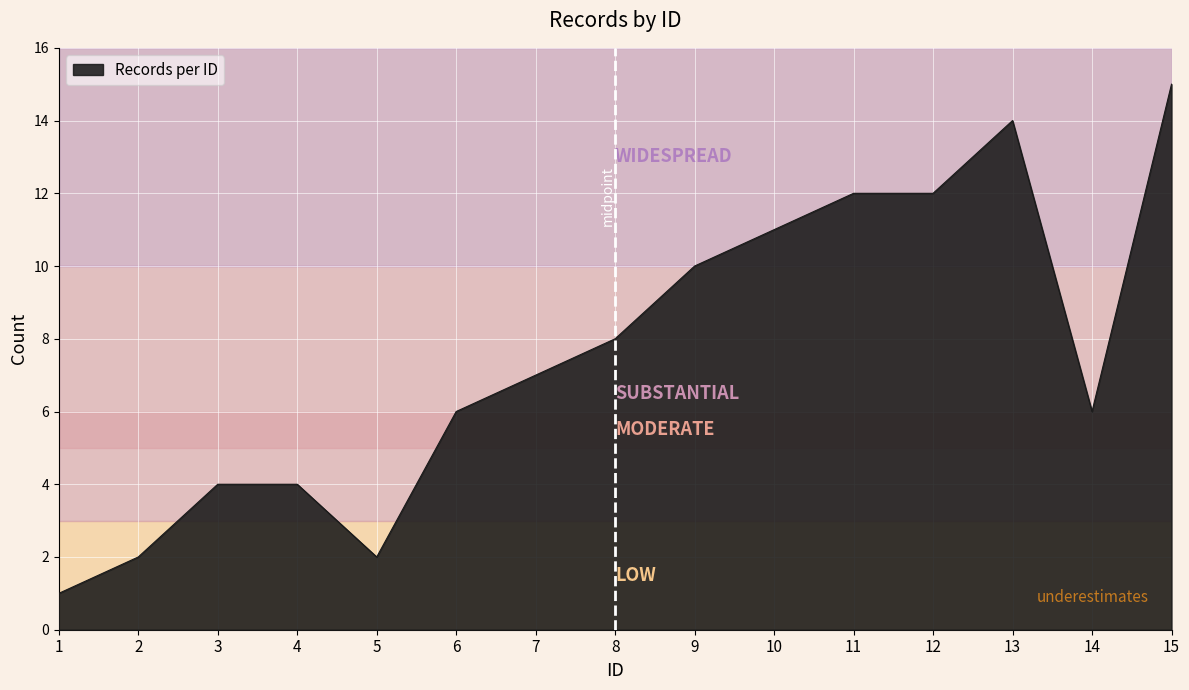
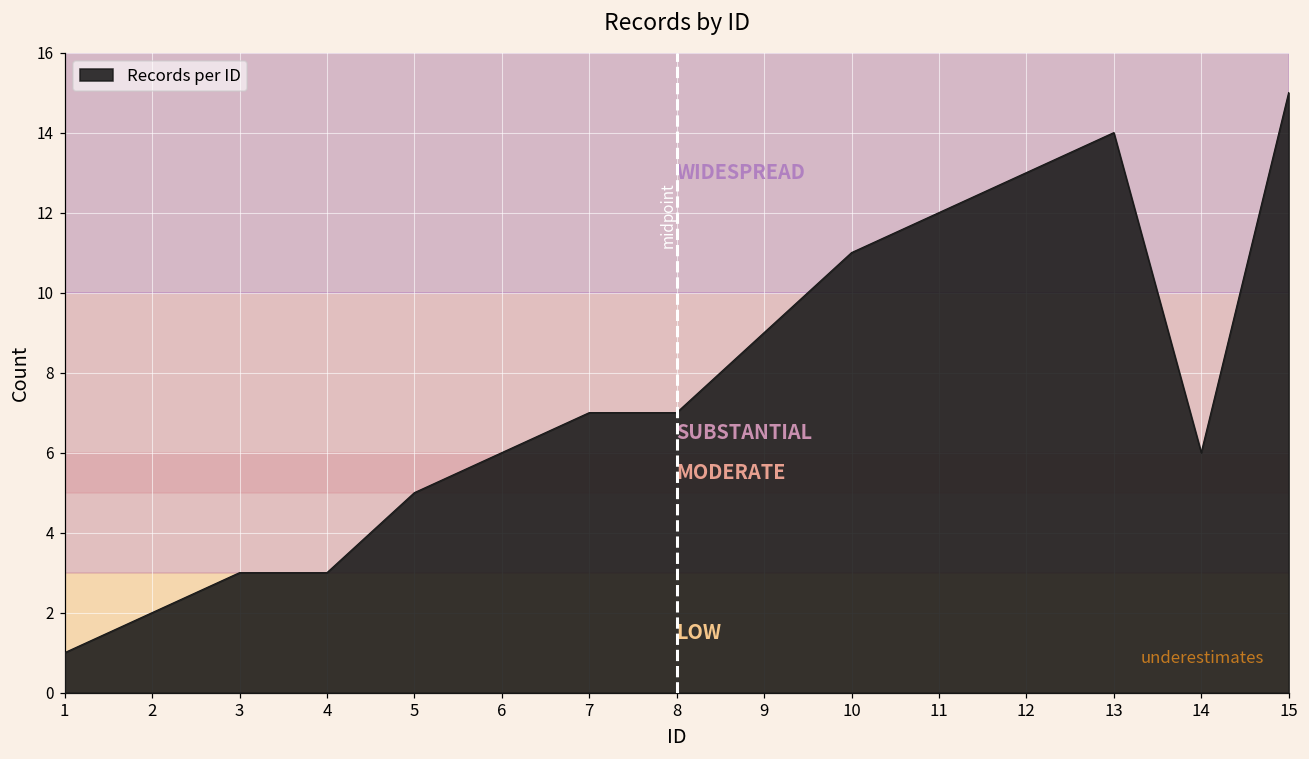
3: 4 -> 3
4: 4 -> 3
5: 2 -> 5
8: 8 -> 7
9: 10 -> 9
12: 12 -> 13
